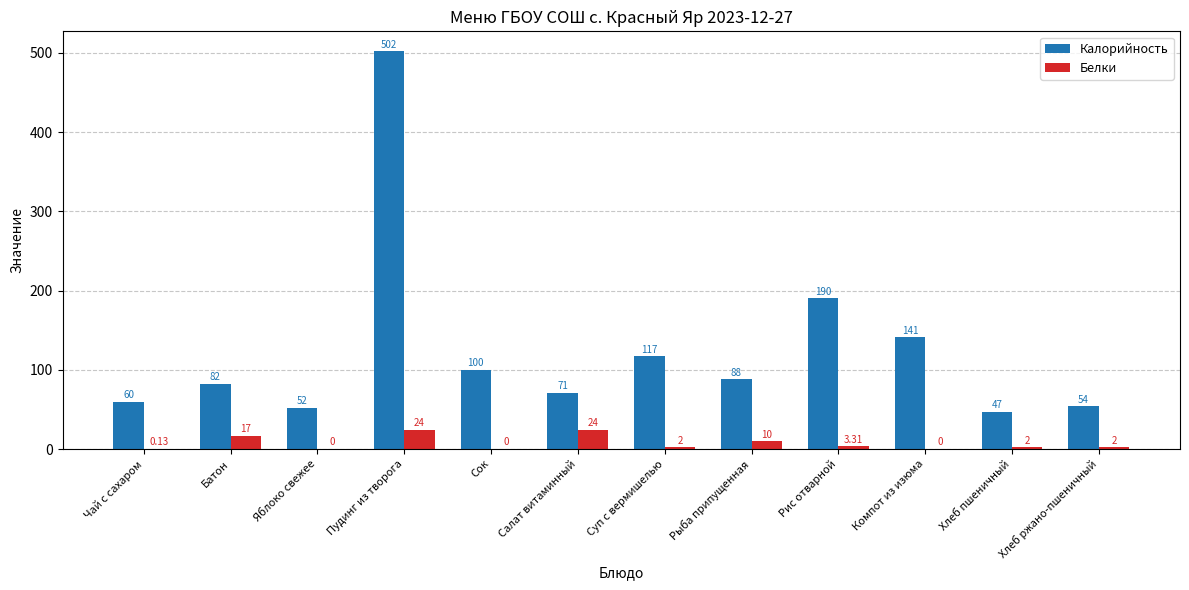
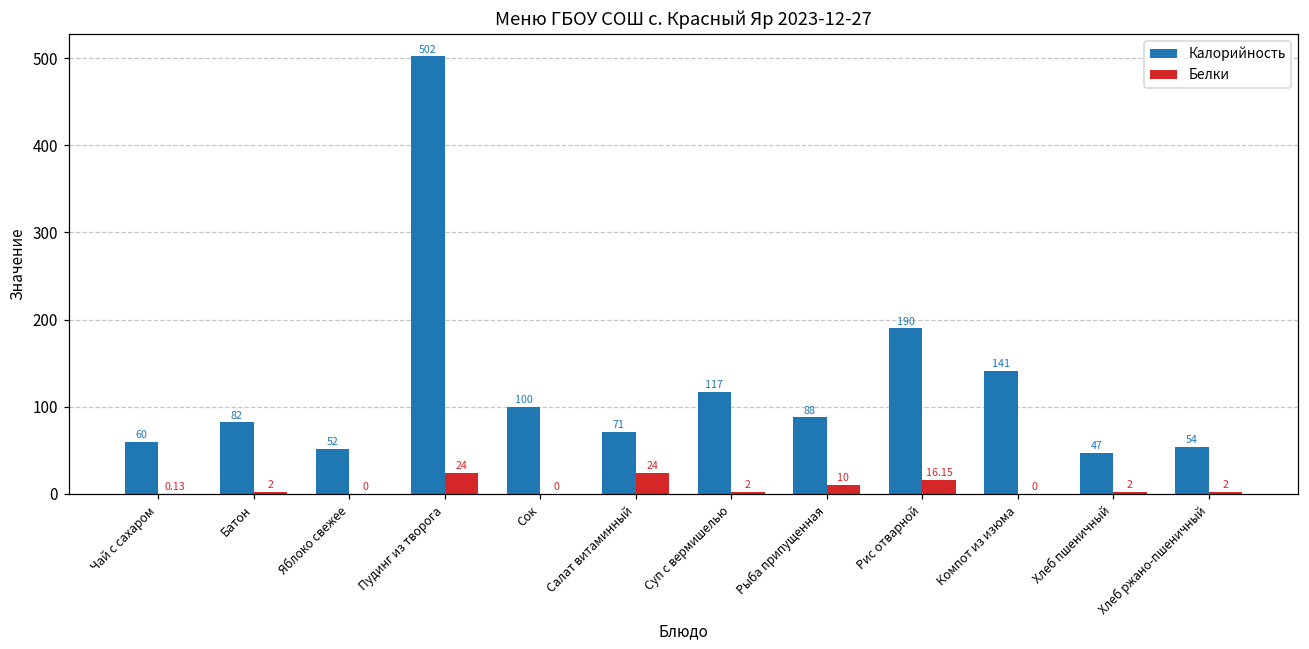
Белки, Батон: 17 -> 2
Белки, Рис отварной: 3.31 -> 16.15
